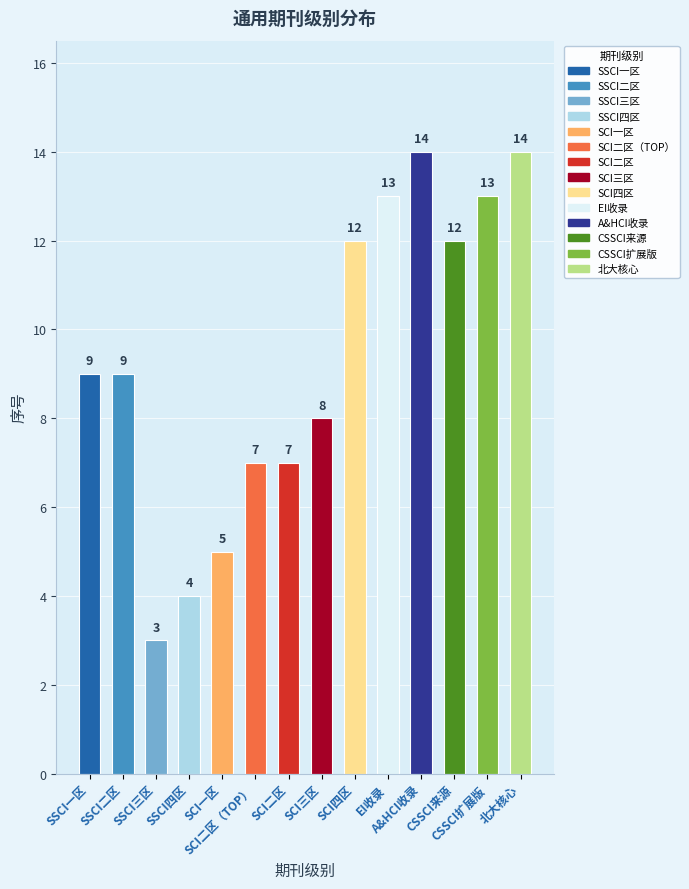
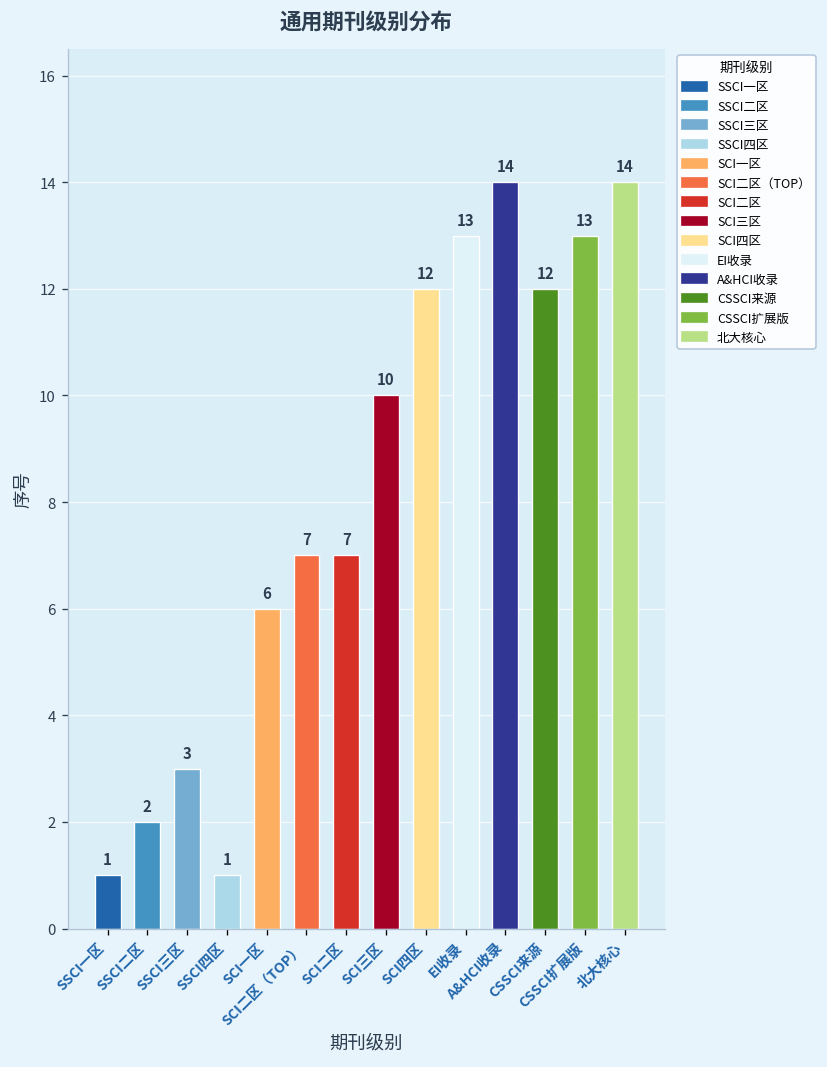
SSCI一区: 9 -> 1
SSCI二区: 9 -> 2
SSCI四区: 4 -> 1
SCI一区: 5 -> 6
SCI三区: 8 -> 10
